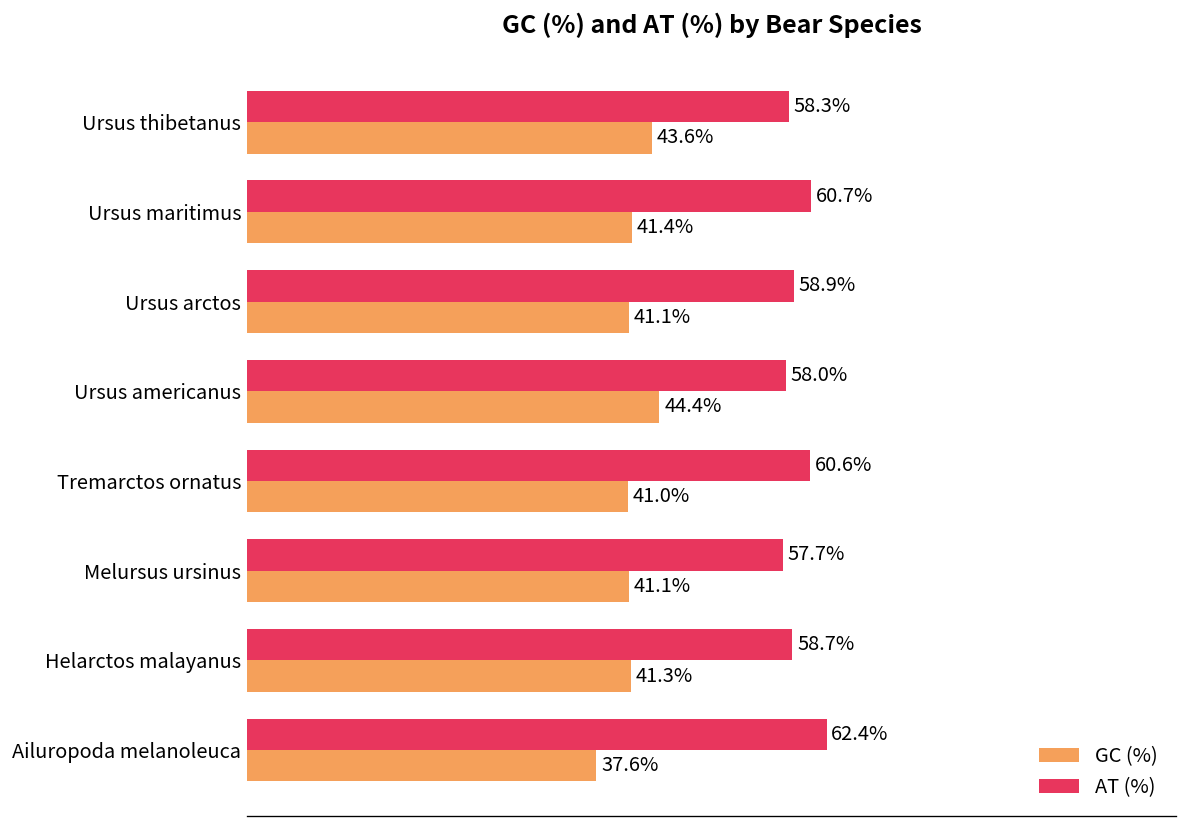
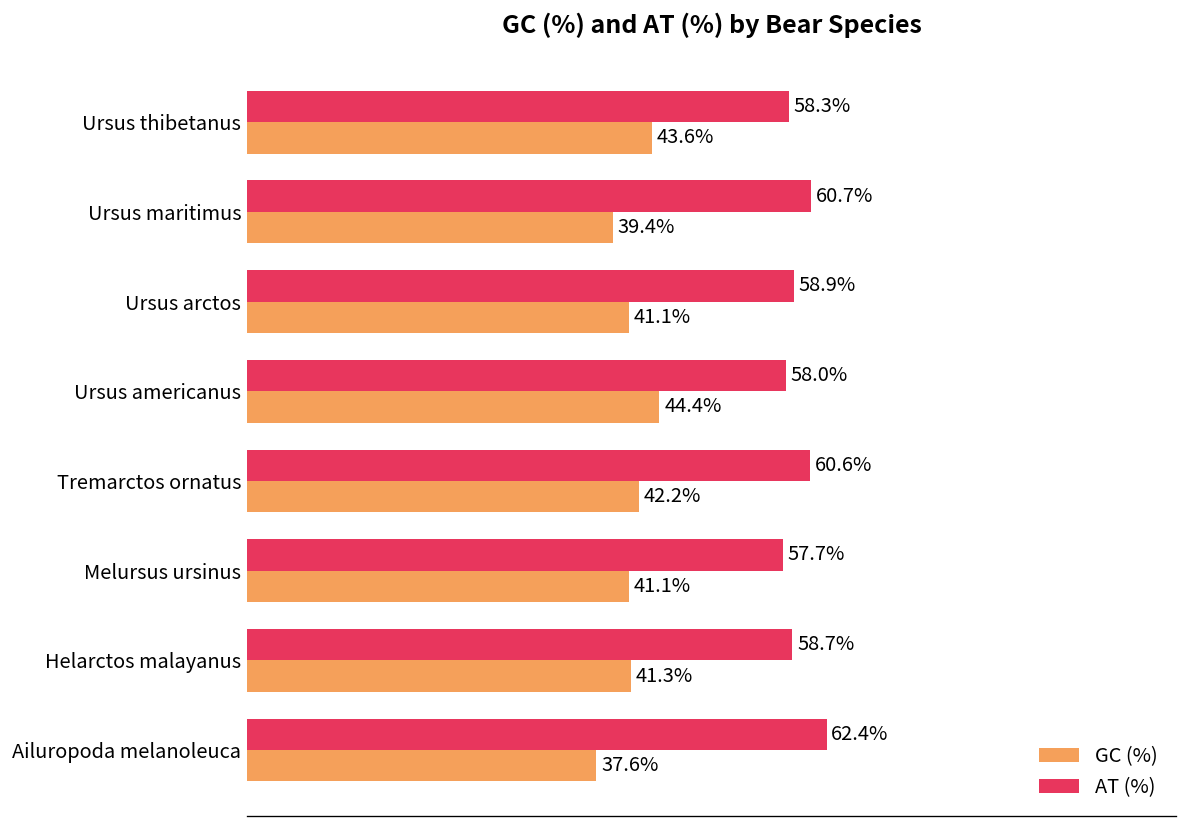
GC (%), Ursus maritimus: 41.4% -> 39.4%
GC (%), Tremarctos ornatus: 41.0% -> 42.2%
